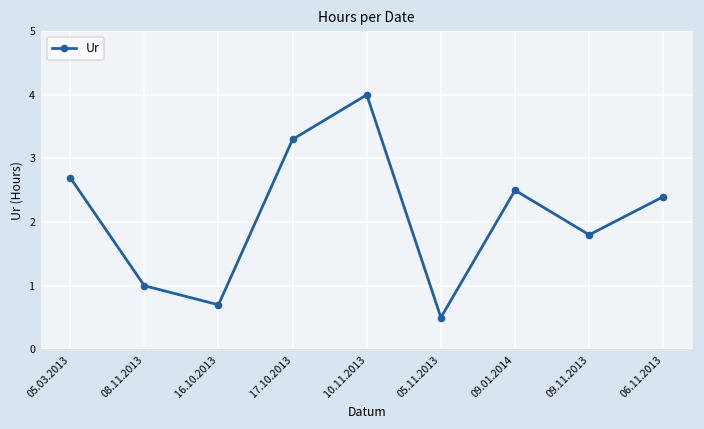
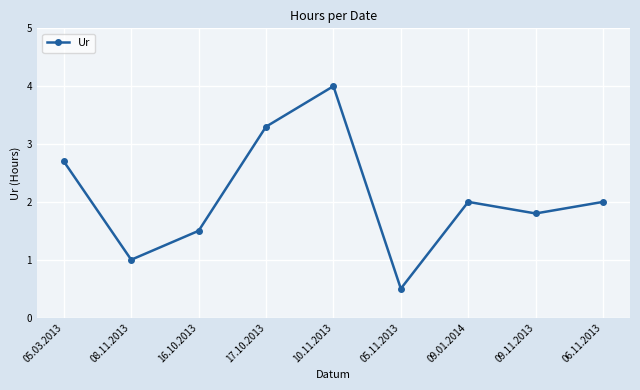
16.10.2013: 0.7 -> 1.5
09.01.2014: 2.5 -> 2.0
06.11.2013: 2.4 -> 2.0
